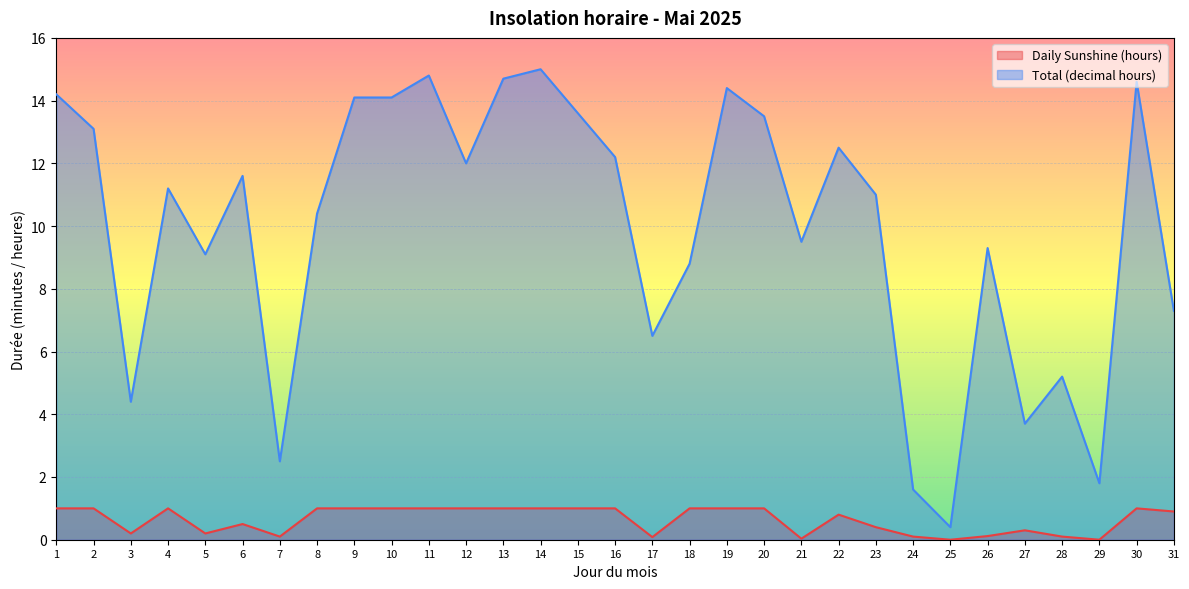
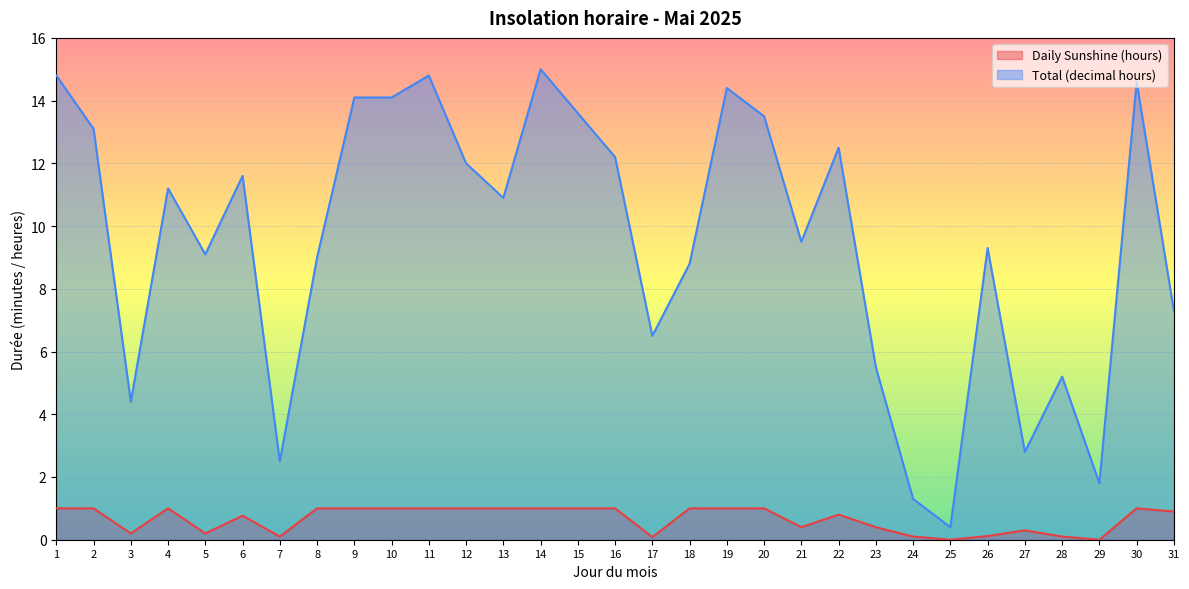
Total (decimal hours), 1: 14.2 -> 14.8
Daily Sunshine (hours), 6: 0.5 -> 0.8
Total (decimal hours), 8: 10.4 -> 9.0
Total (decimal hours), 13: 14.7 -> 10.9
Daily Sunshine (hours), 21: 0.0 -> 0.4
Total (decimal hours), 23: 11.0 -> 5.5
Total (decimal hours), 24: 1.6 -> 1.3
Total (decimal hours), 27: 3.7 -> 2.8
